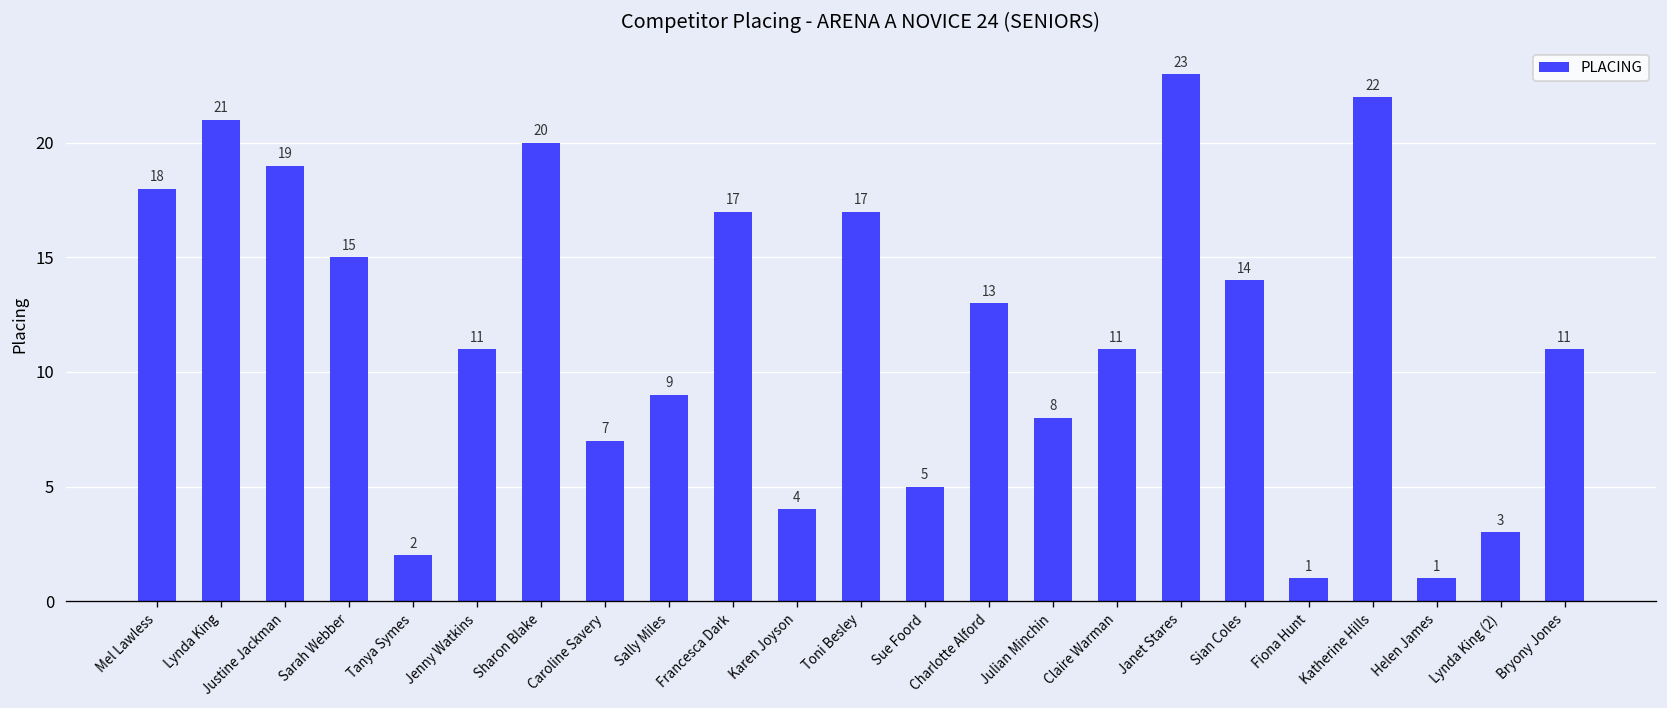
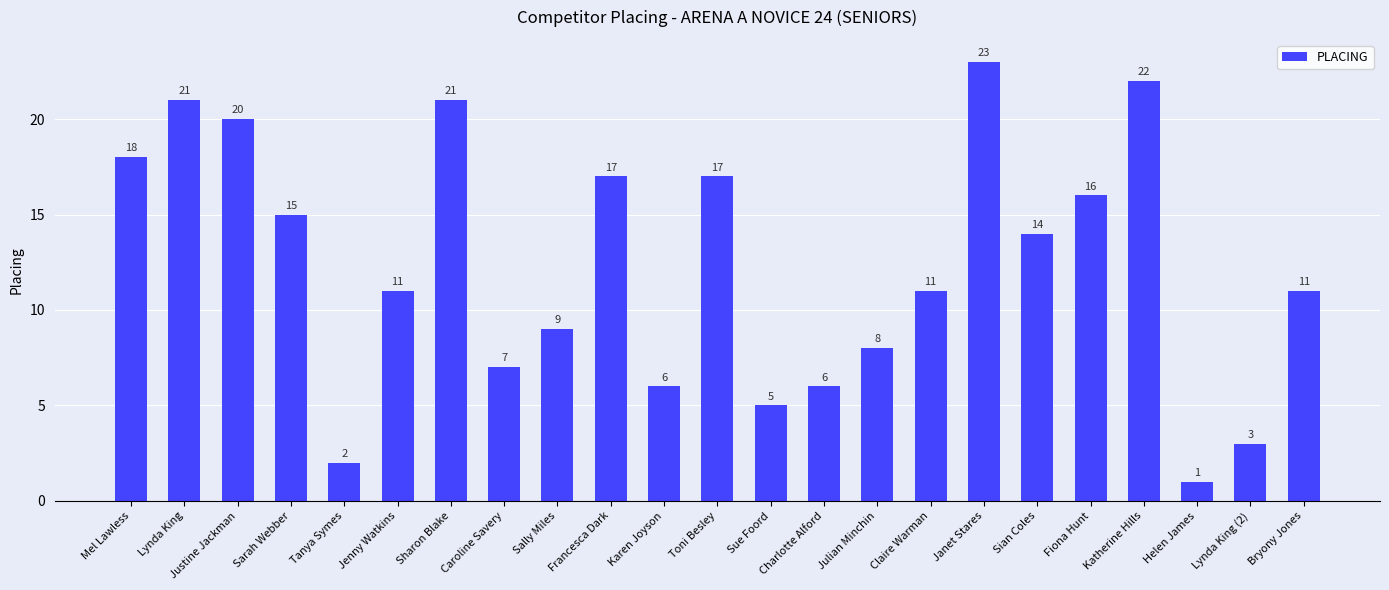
Justine Jackman: 19 -> 20
Sharon Blake: 20 -> 21
Karen Joyson: 4 -> 6
Charlotte Alford: 13 -> 6
Fiona Hunt: 1 -> 16
